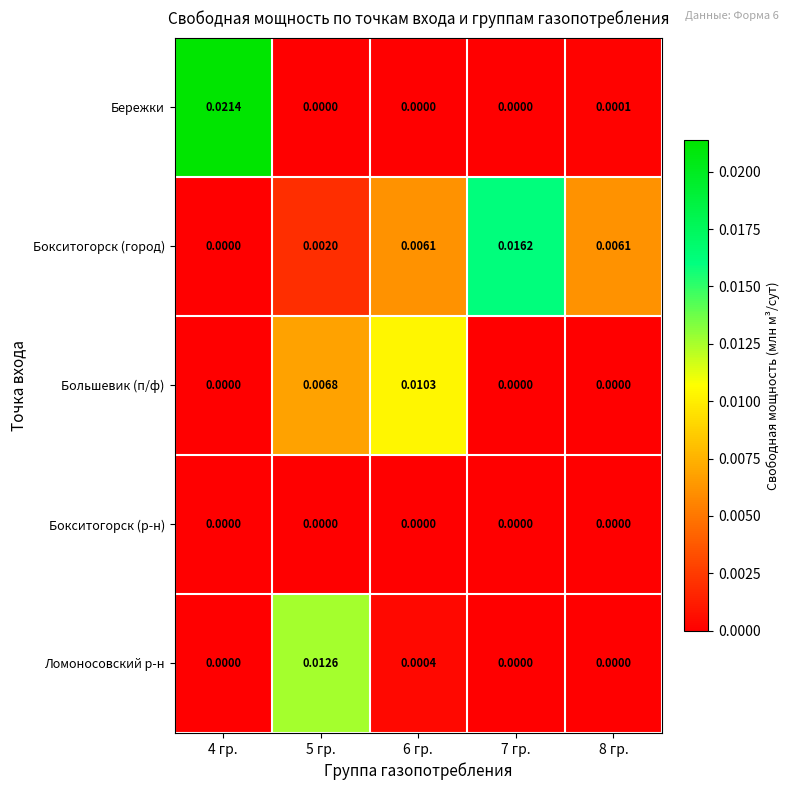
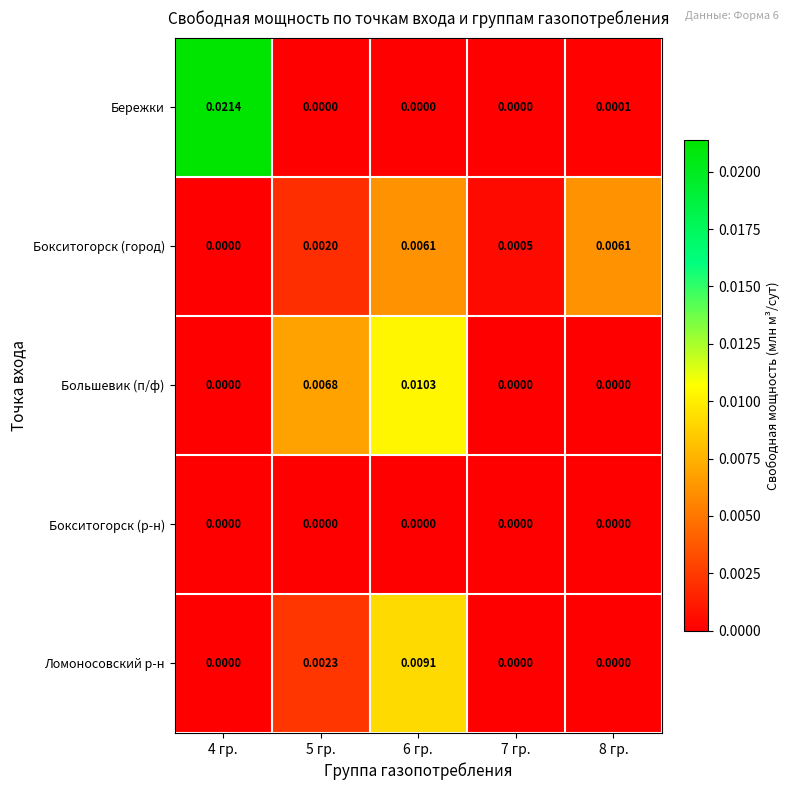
Бокситогорск (город), 7 гр.: 0.0162 -> 0.0005
Ломоносовский р-н, 5 гр.: 0.0126 -> 0.0023
Ломоносовский р-н, 6 гр.: 0.0004 -> 0.0091
